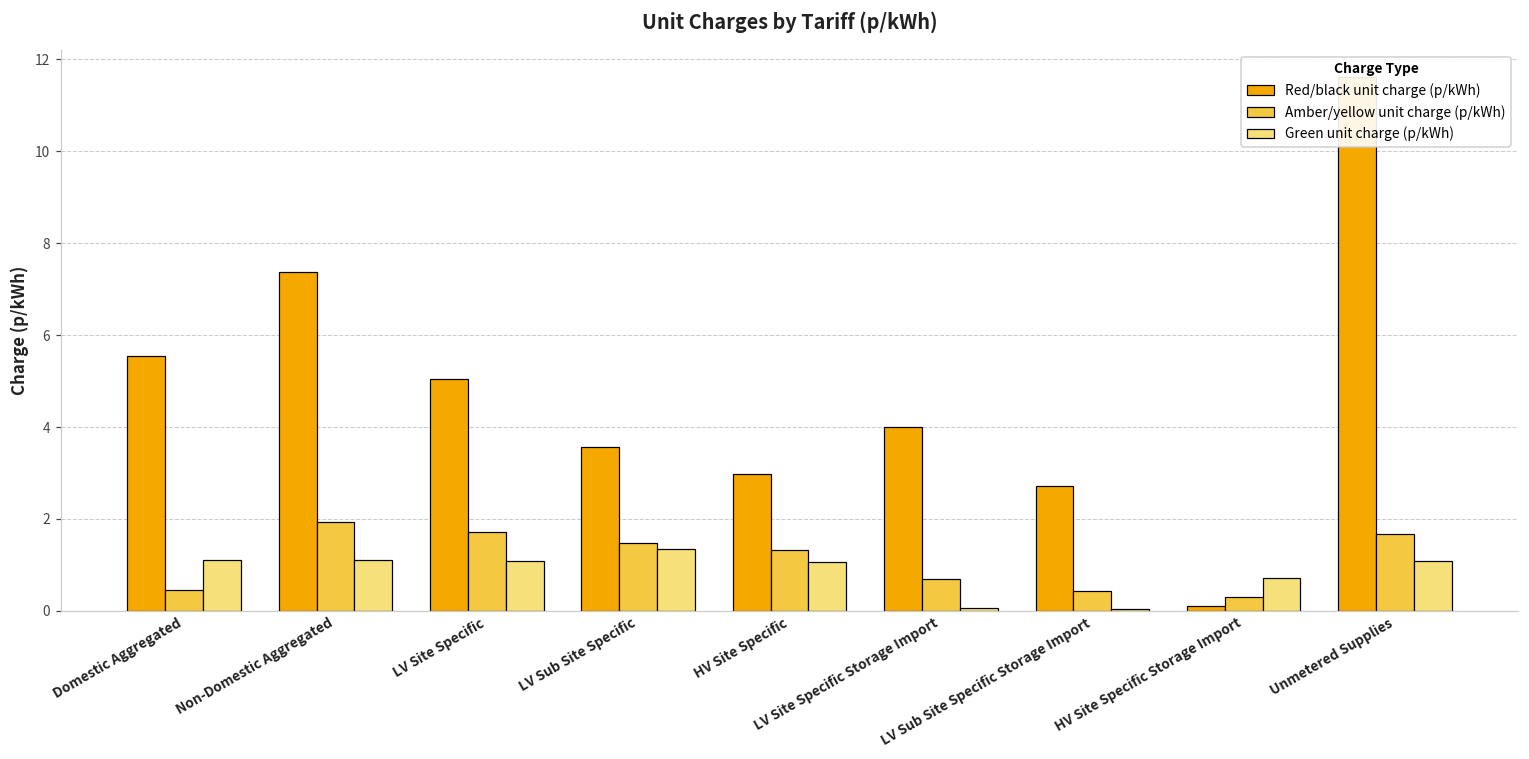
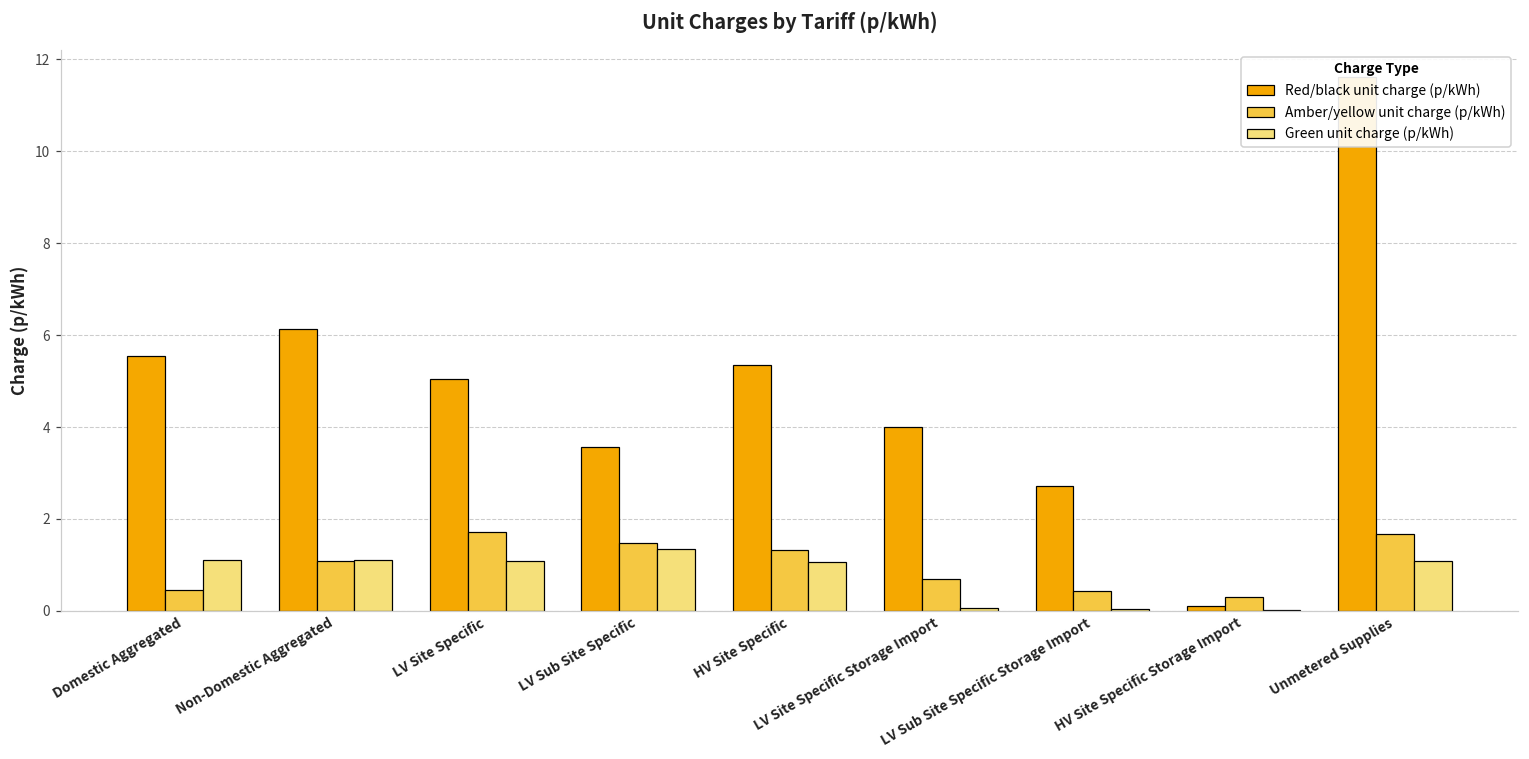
Red/black unit charge (p/kWh), Non-Domestic Aggregated: 7.4 -> 6.1
Amber/yellow unit charge (p/kWh), Non-Domestic Aggregated: 1.9 -> 1.1
Red/black unit charge (p/kWh), HV Site Specific: 3.0 -> 5.3
Green unit charge (p/kWh), HV Site Specific Storage Import: 0.7 -> 0.0
